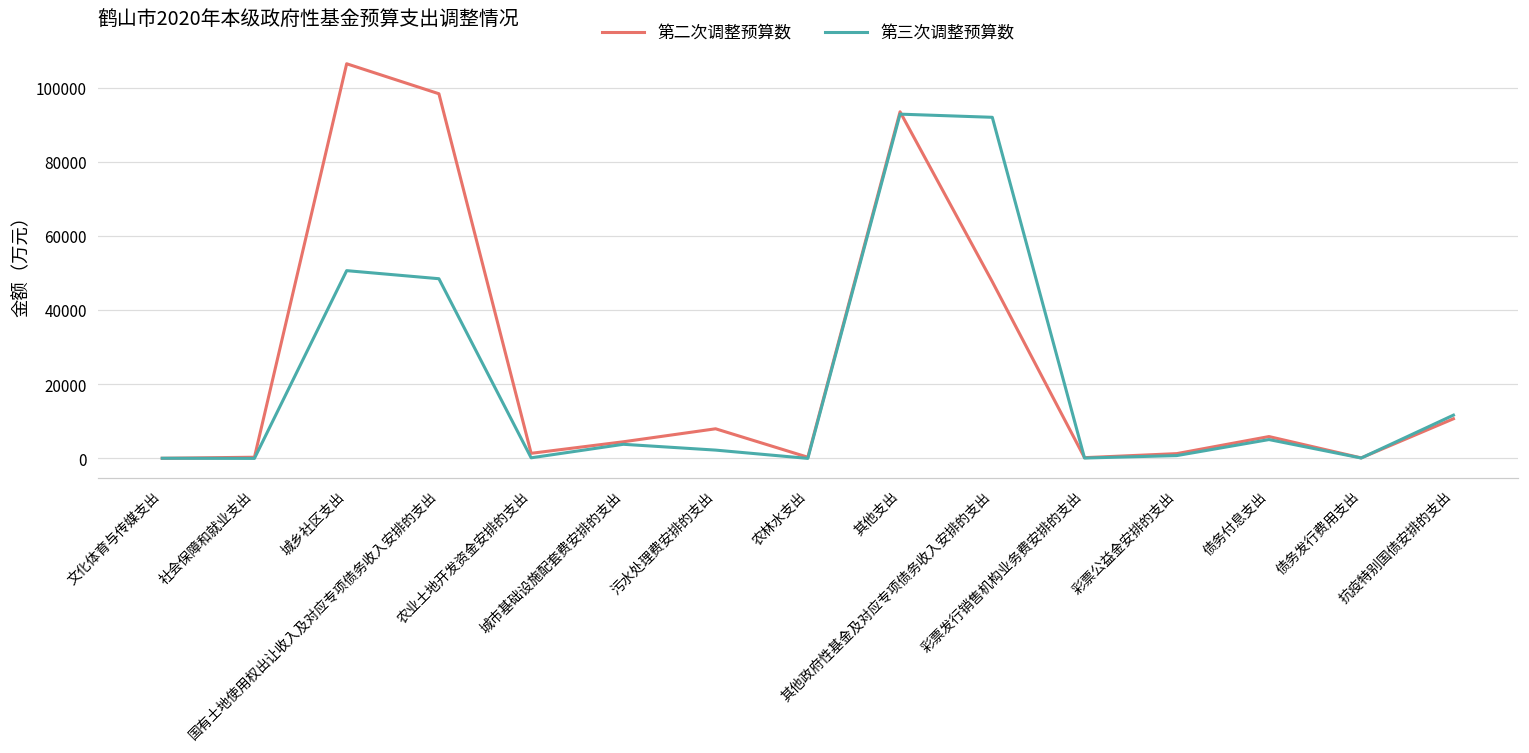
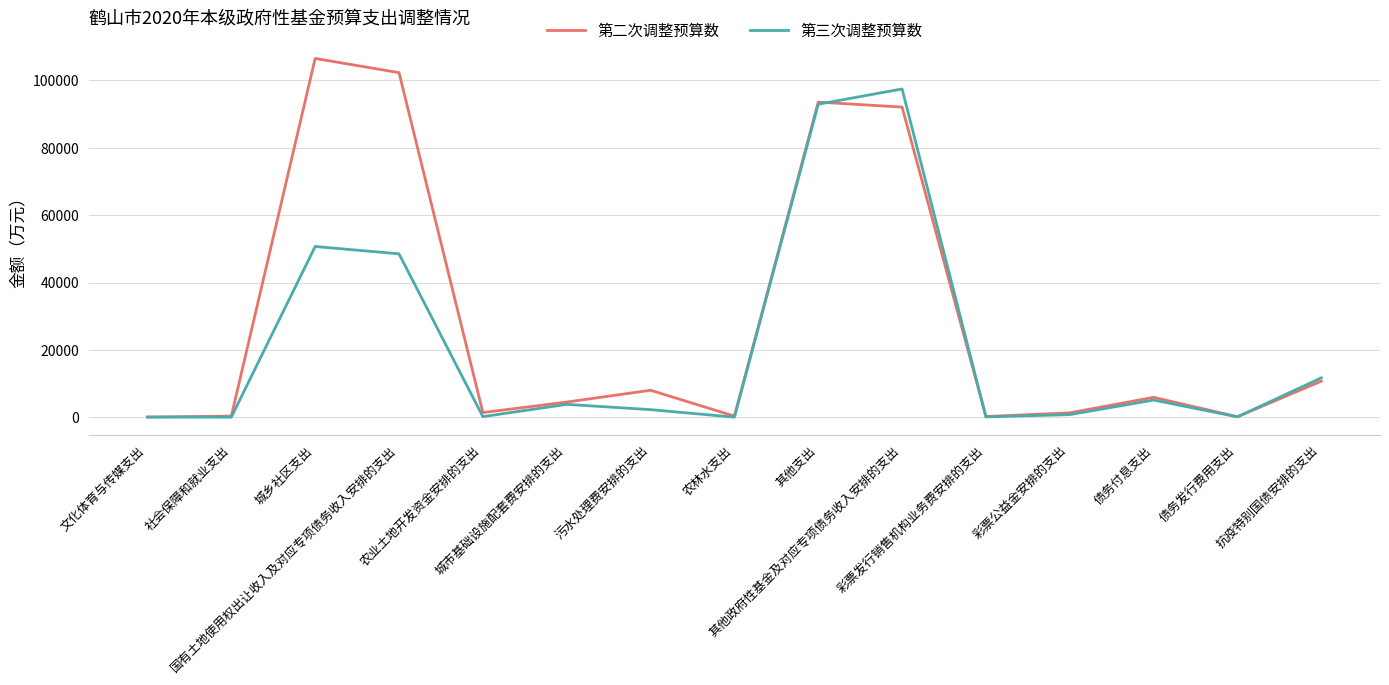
第二次调整预算数, 国有土地使用权出让收入及对应专项债务收入安排的支出: 98000 -> 102000
第二次调整预算数, 其他政府性基金及对应专项债务收入安排的支出: 48000 -> 92000
第三次调整预算数, 其他政府性基金及对应专项债务收入安排的支出: 92000 -> 97000
